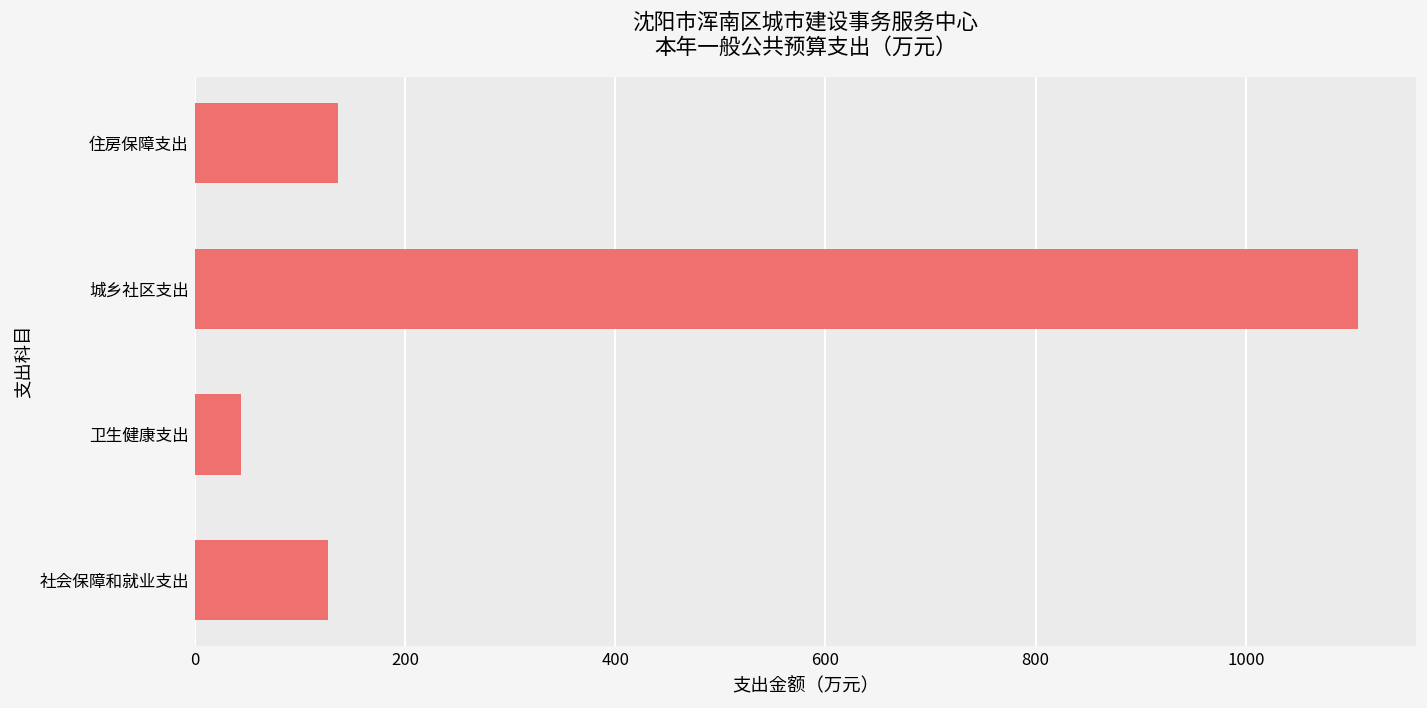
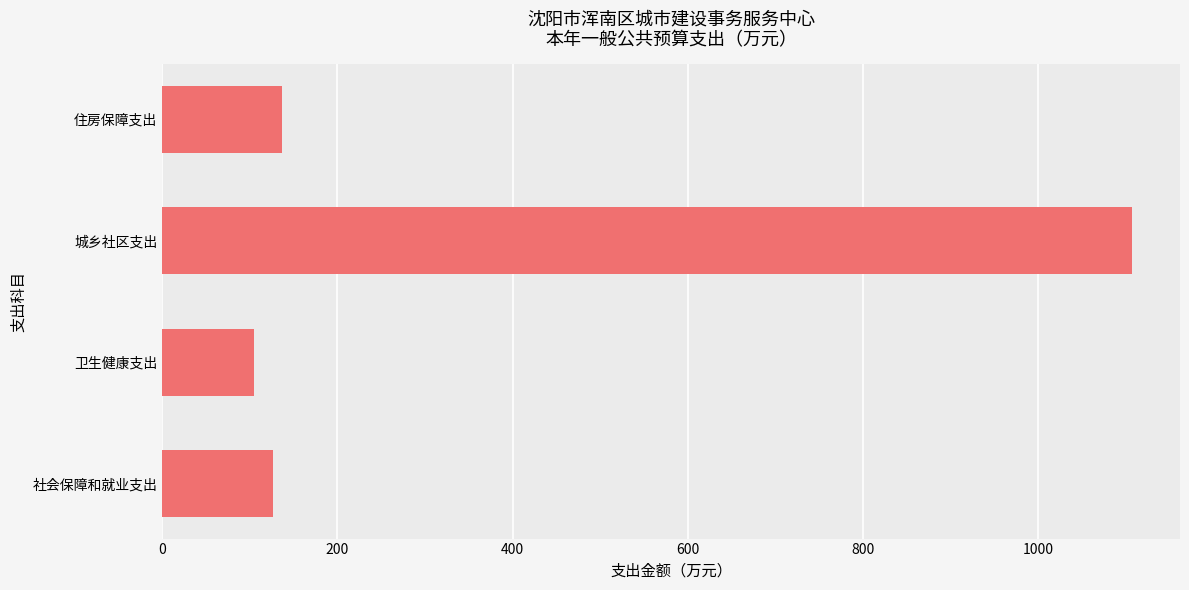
卫生健康支出: 40 -> 100
